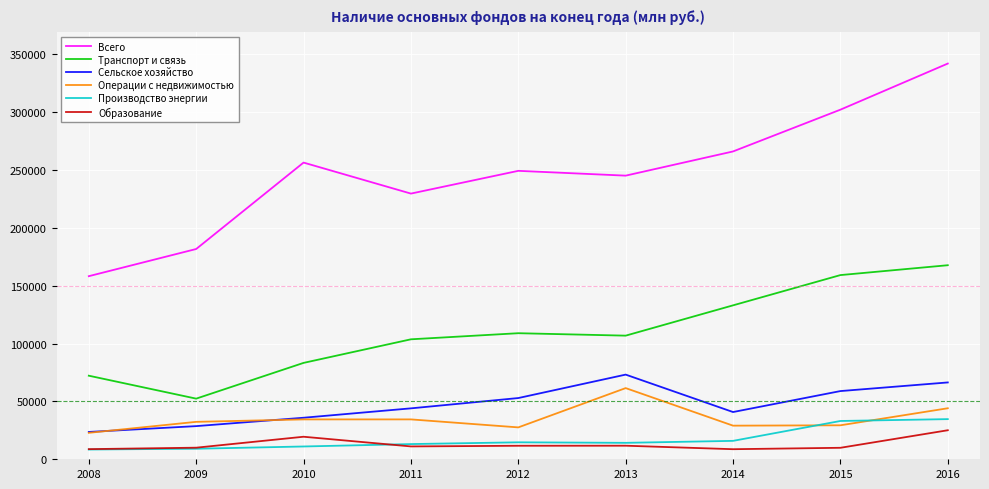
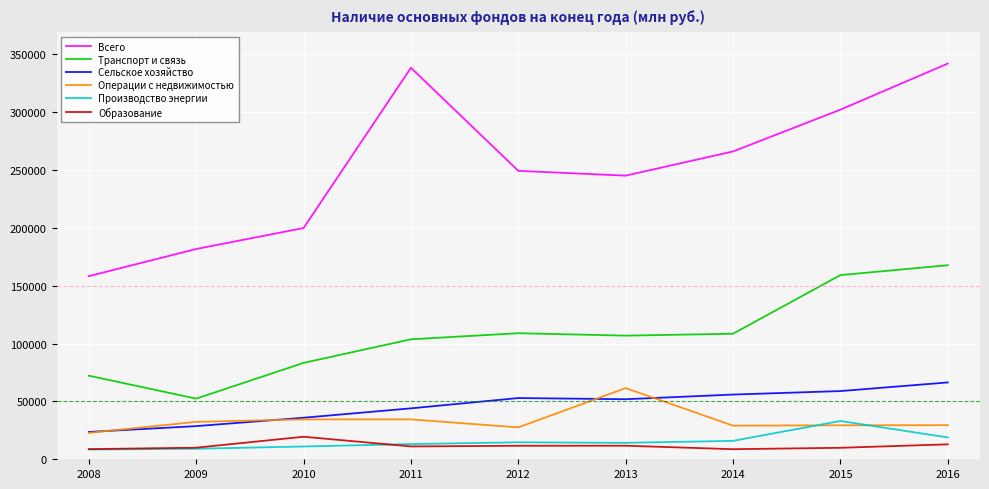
Всего, 2010: 256000 -> 200000
Всего, 2011: 230000 -> 338000
Сельское хозяйство, 2013: 73000 -> 52000
Транспорт и связь, 2014: 133000 -> 109000
Сельское хозяйство, 2014: 41000 -> 56000
Операции с недвижимостью, 2016: 44000 -> 29000
Производство энергии, 2016: 35000 -> 19000
Образование, 2016: 25000 -> 13000
